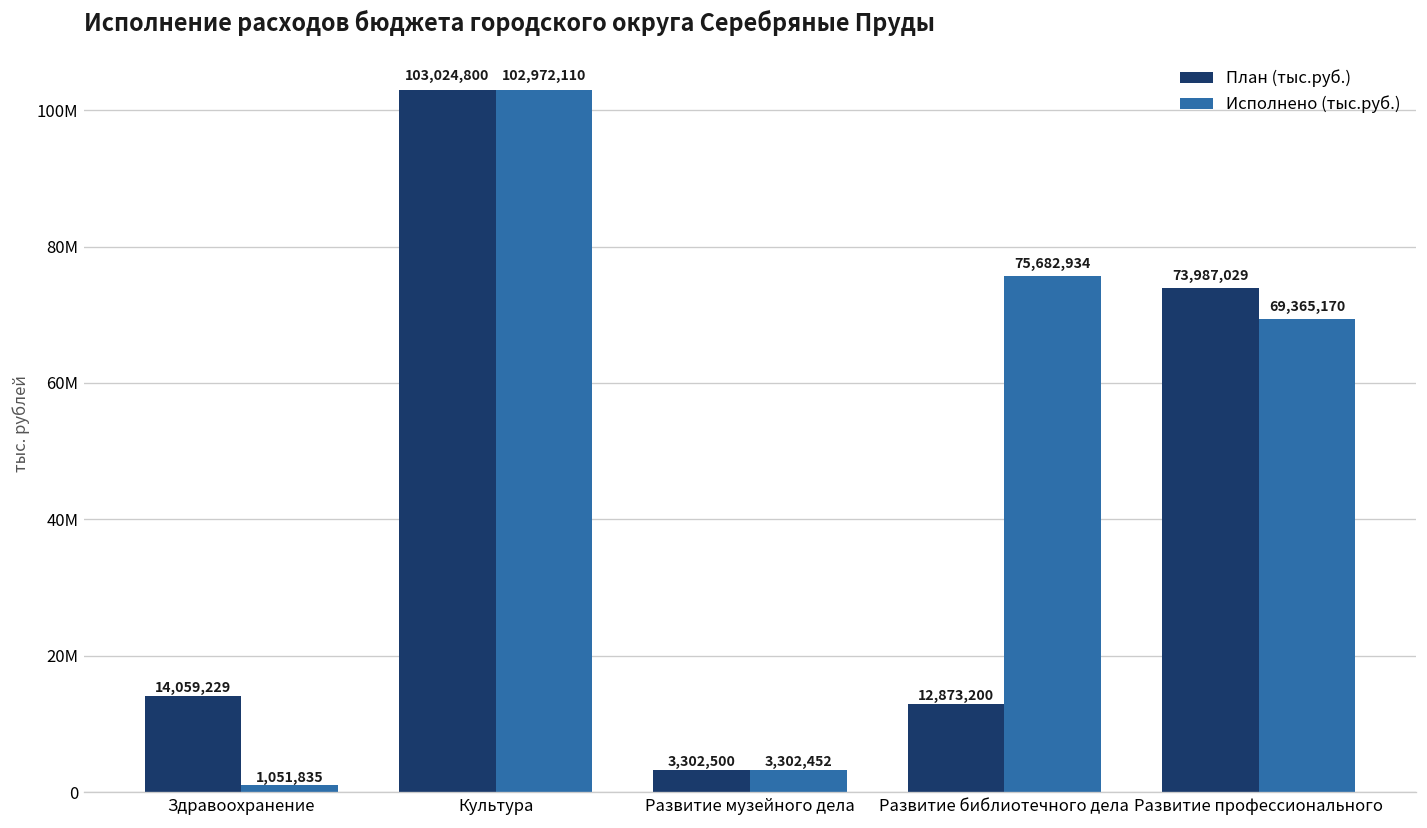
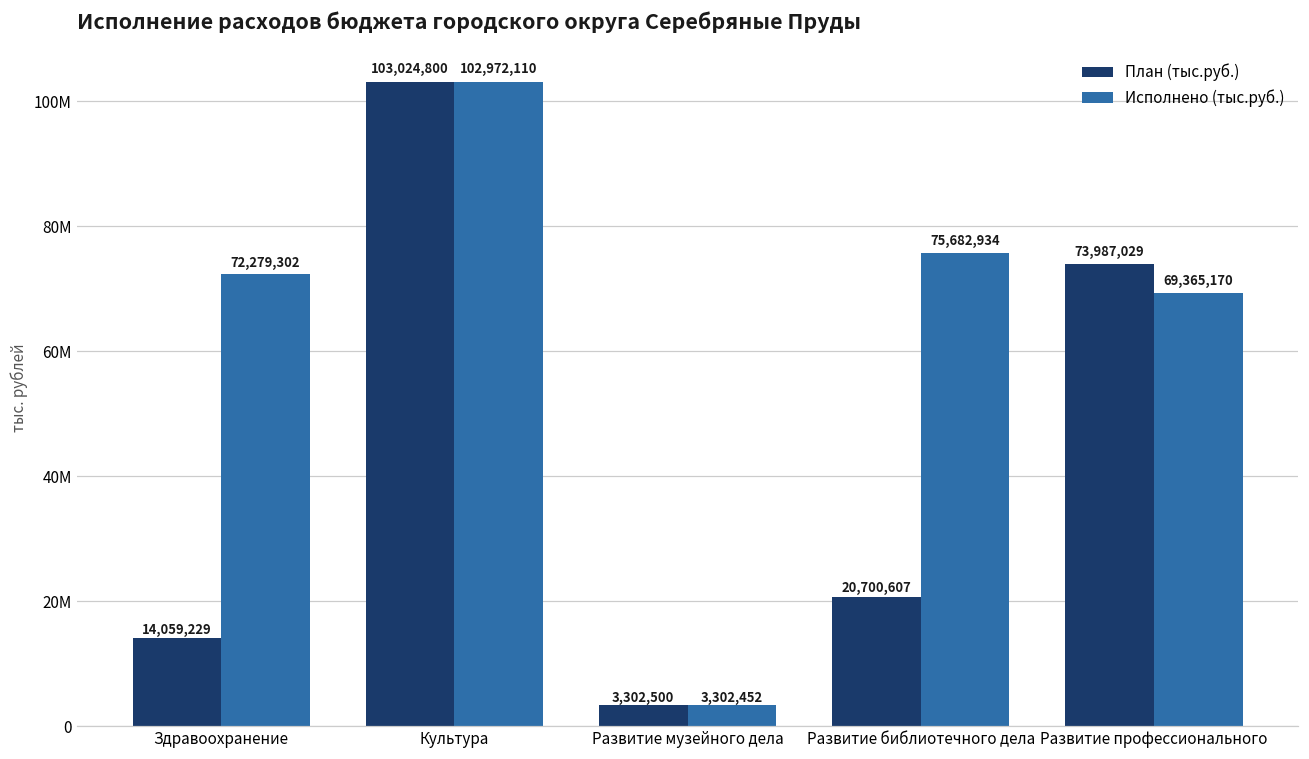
Исполнено (тыс.руб.), Здравоохранение: 1,051,835 -> 72,279,302
План (тыс.руб.), Развитие библиотечного дела: 12,873,200 -> 20,700,607
